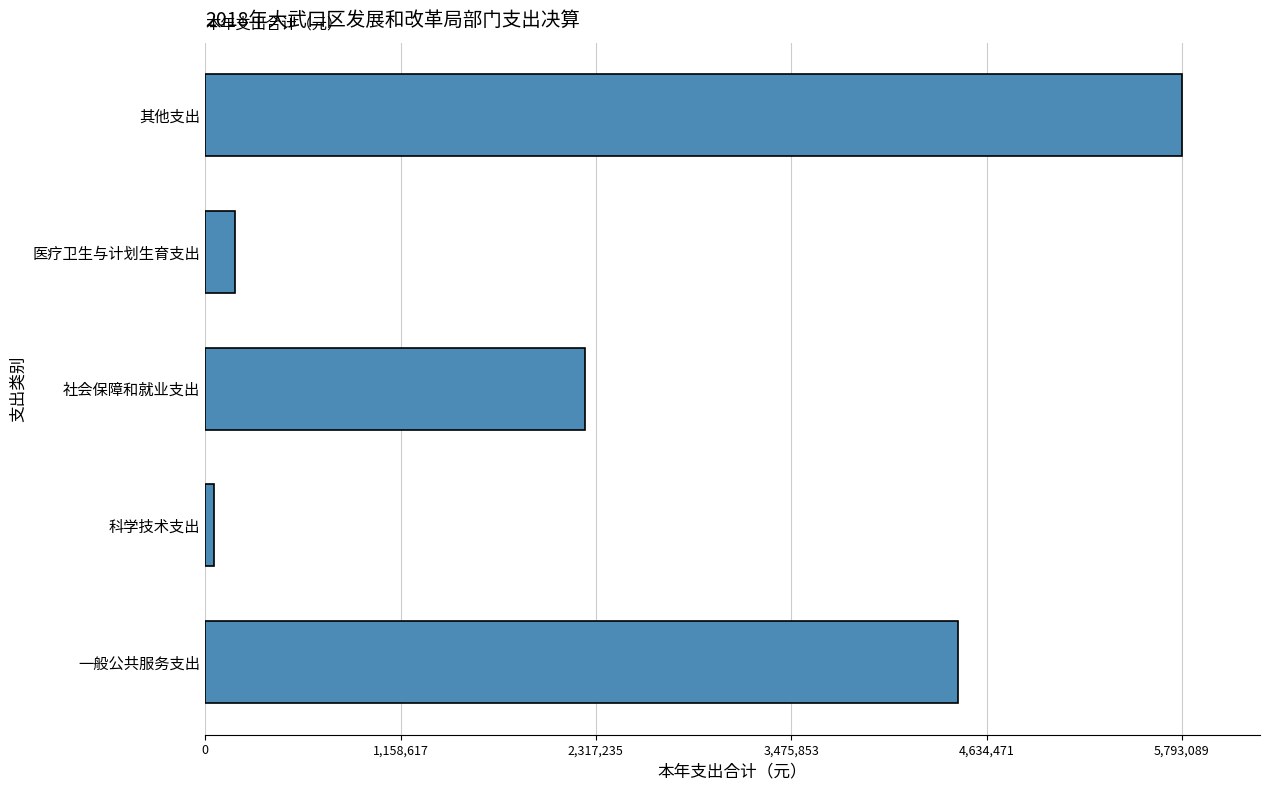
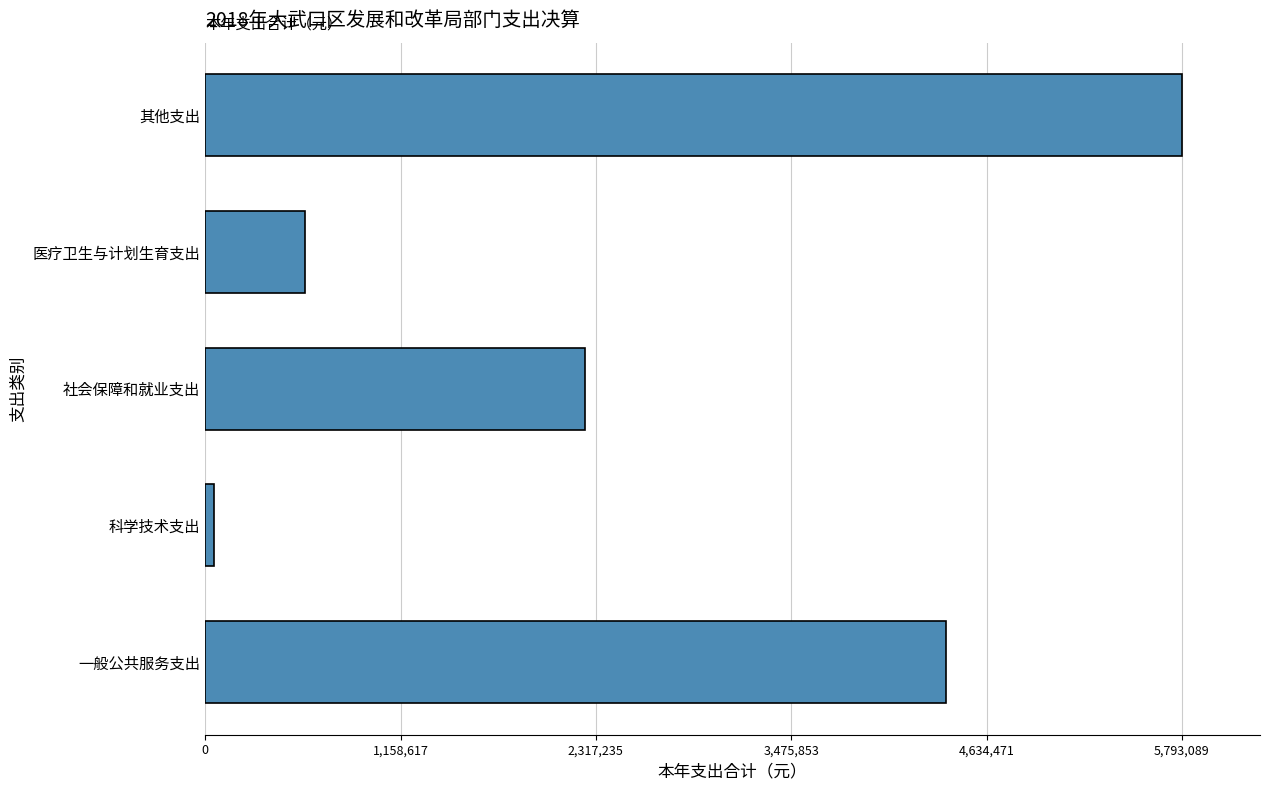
医疗卫生与计划生育支出: 180,000 -> 590,000
一般公共服务支出: 4,470,000 -> 4,400,000
